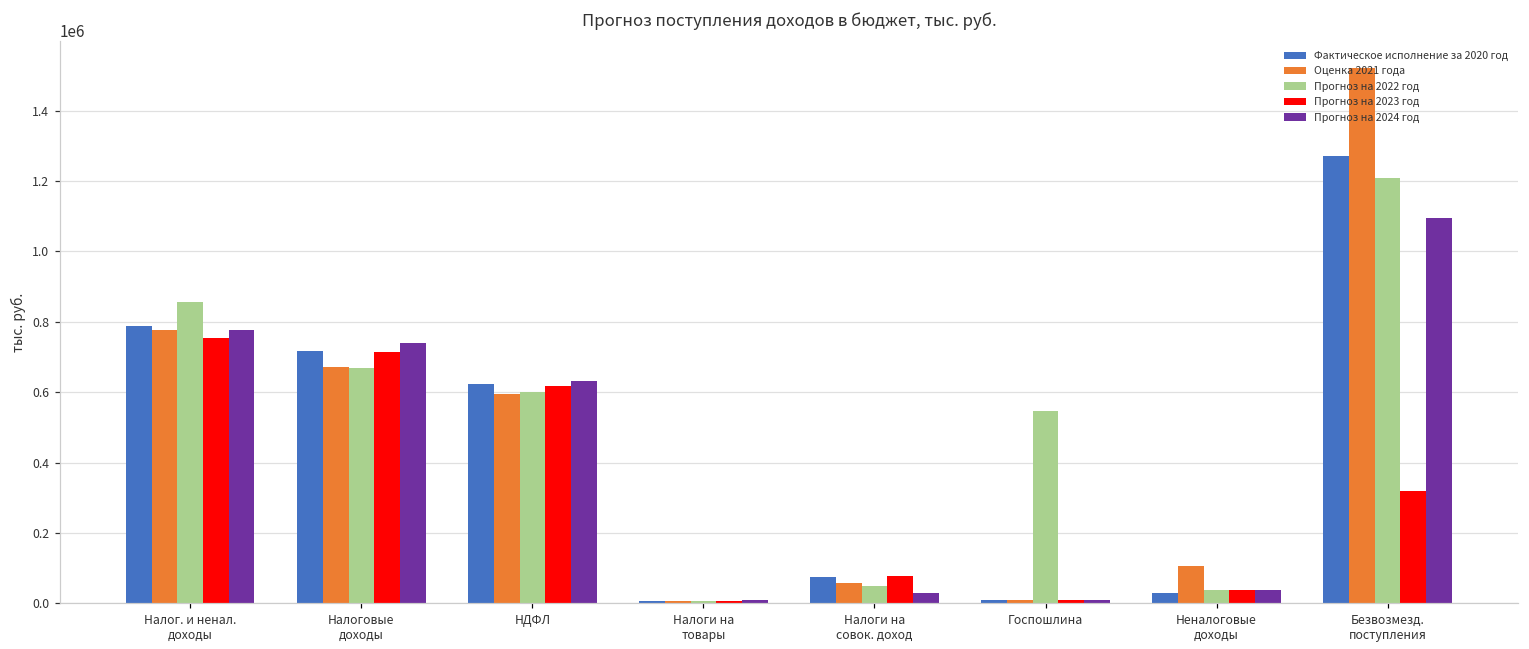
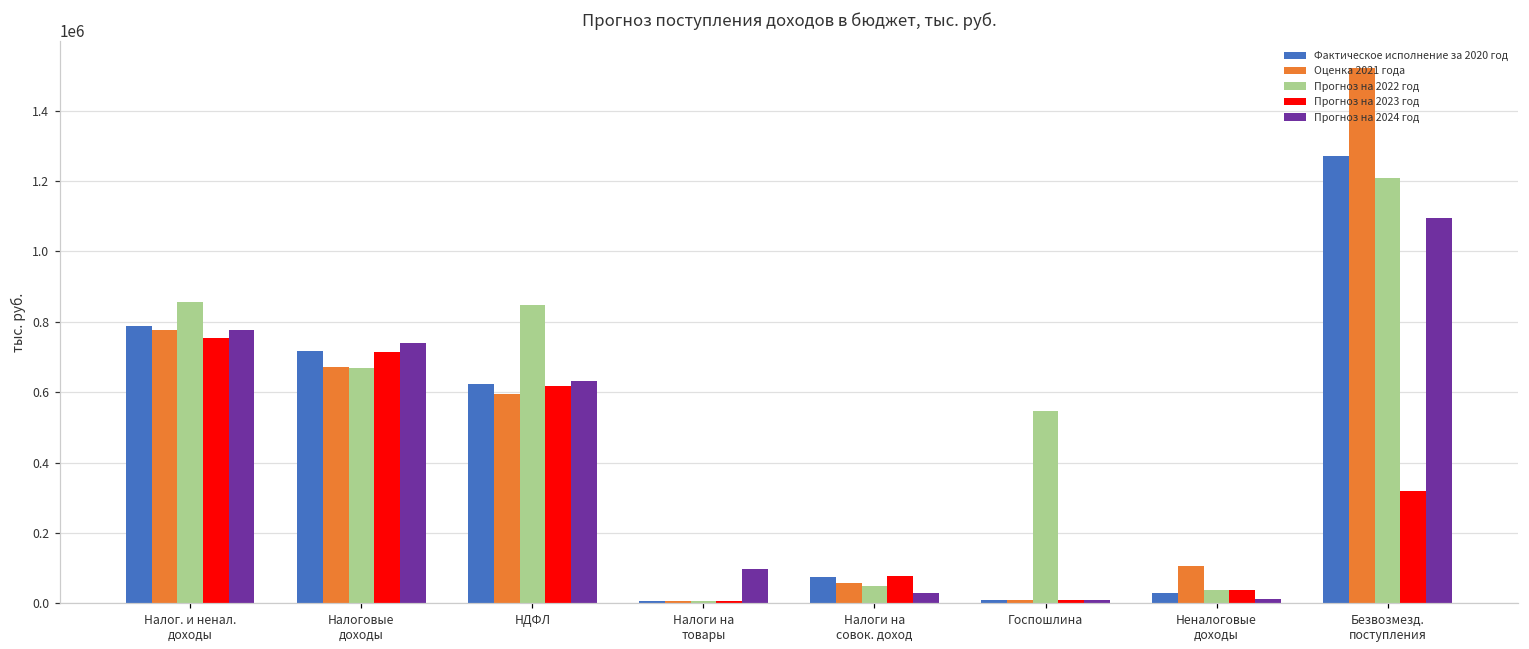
Прогноз на 2022 год, НДФЛ: 600000 -> 850000
Прогноз на 2024 год, Налоги на товары: 10000 -> 100000
Прогноз на 2024 год, Неналоговые доходы: 40000 -> 10000
